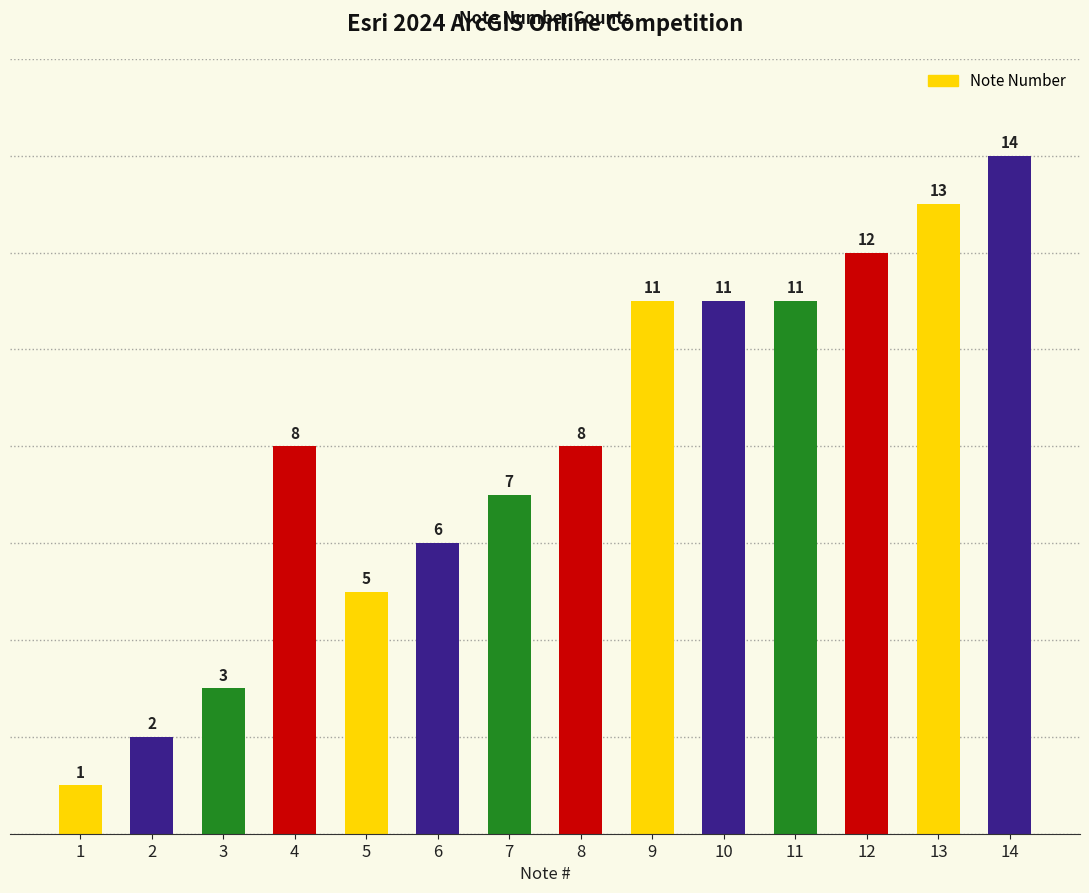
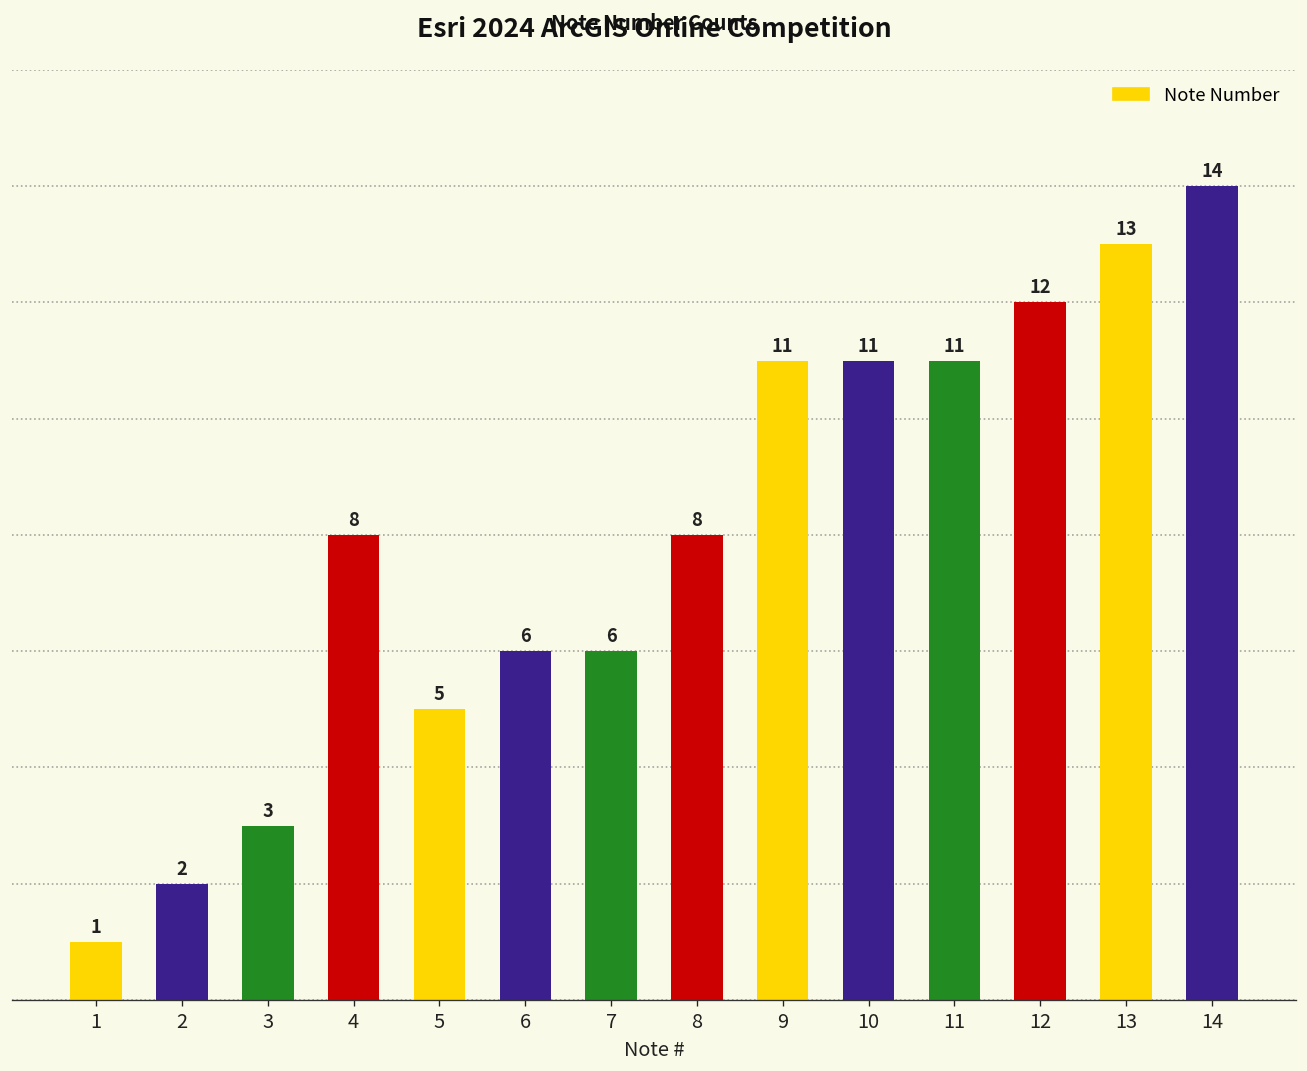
7: 7 -> 6
